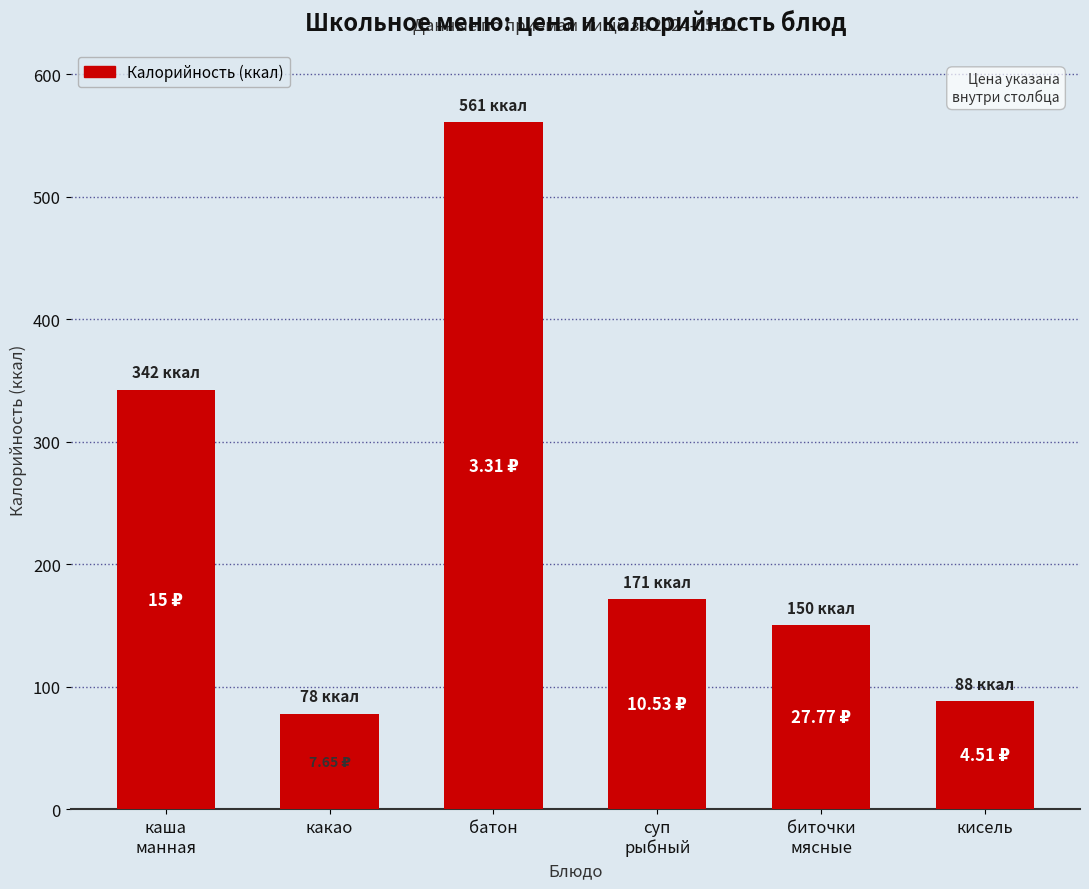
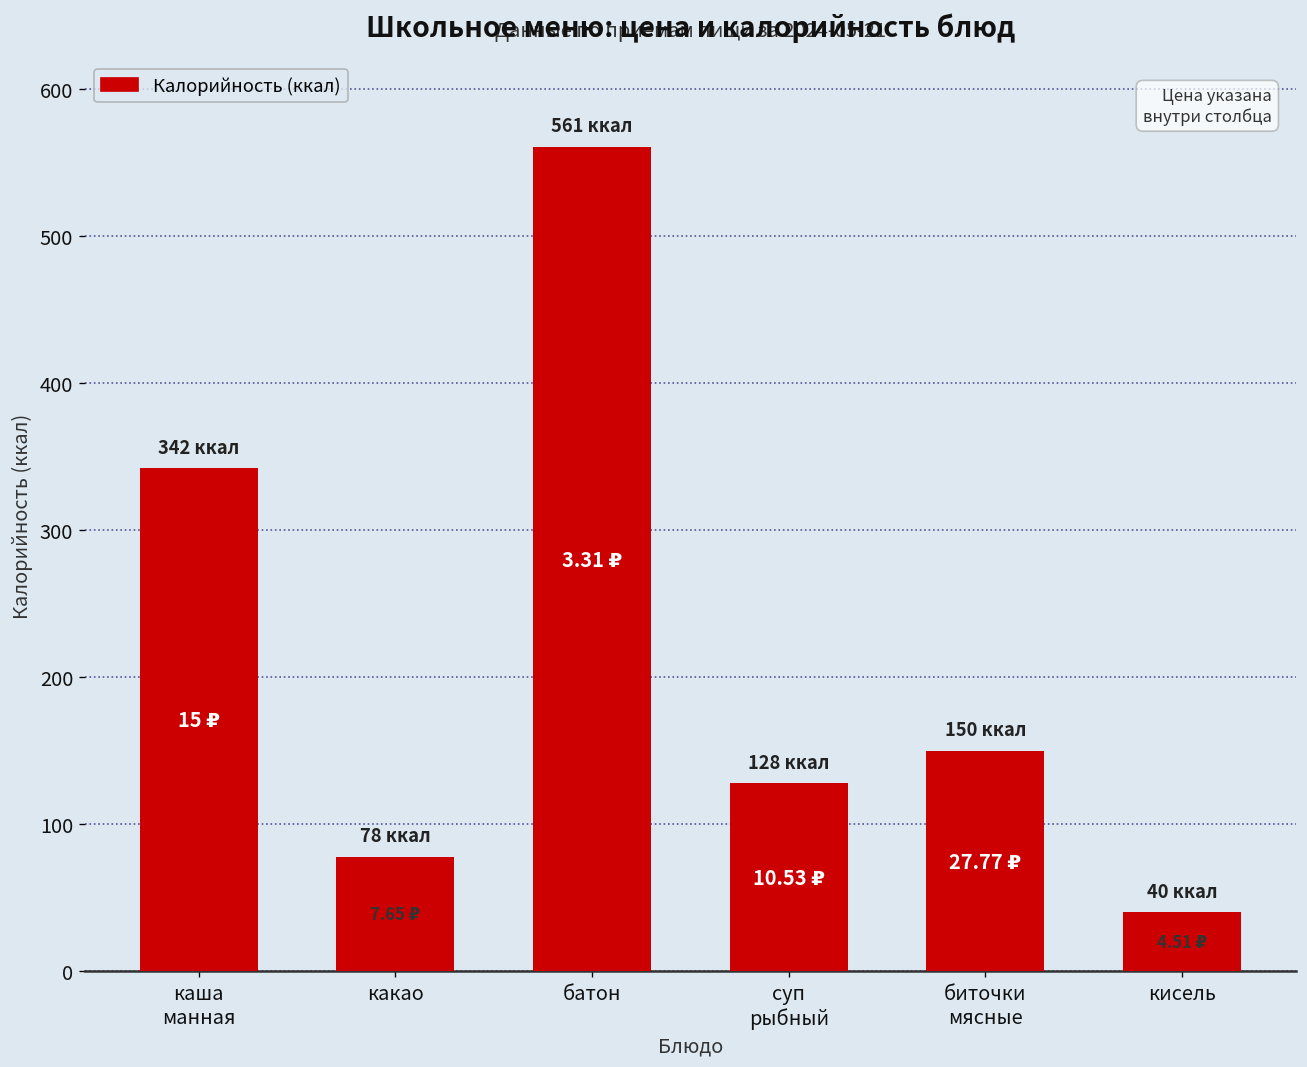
суп рыбный: 171 -> 128
кисель: 88 -> 40
